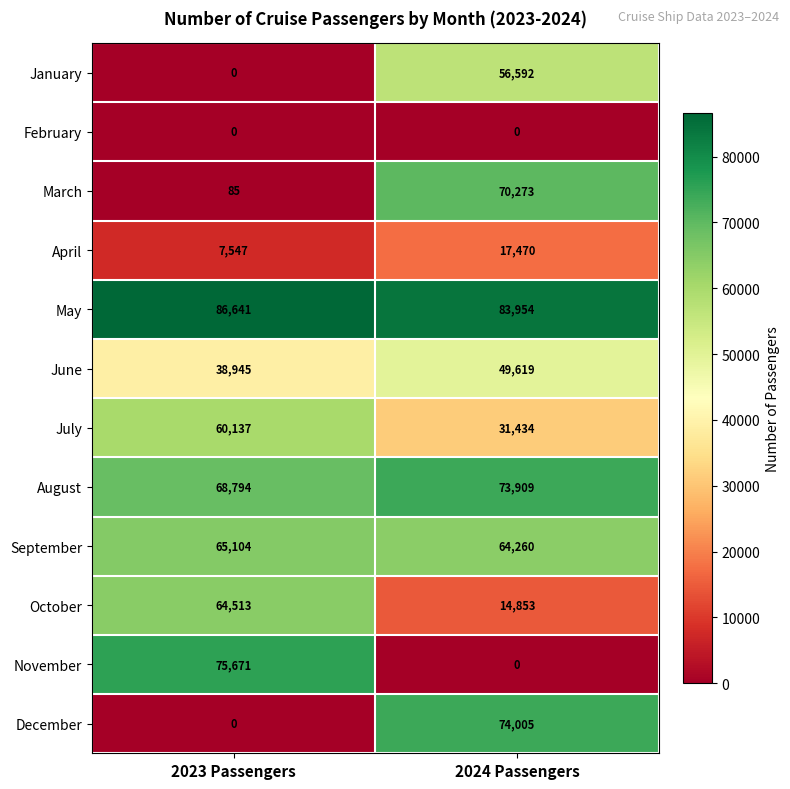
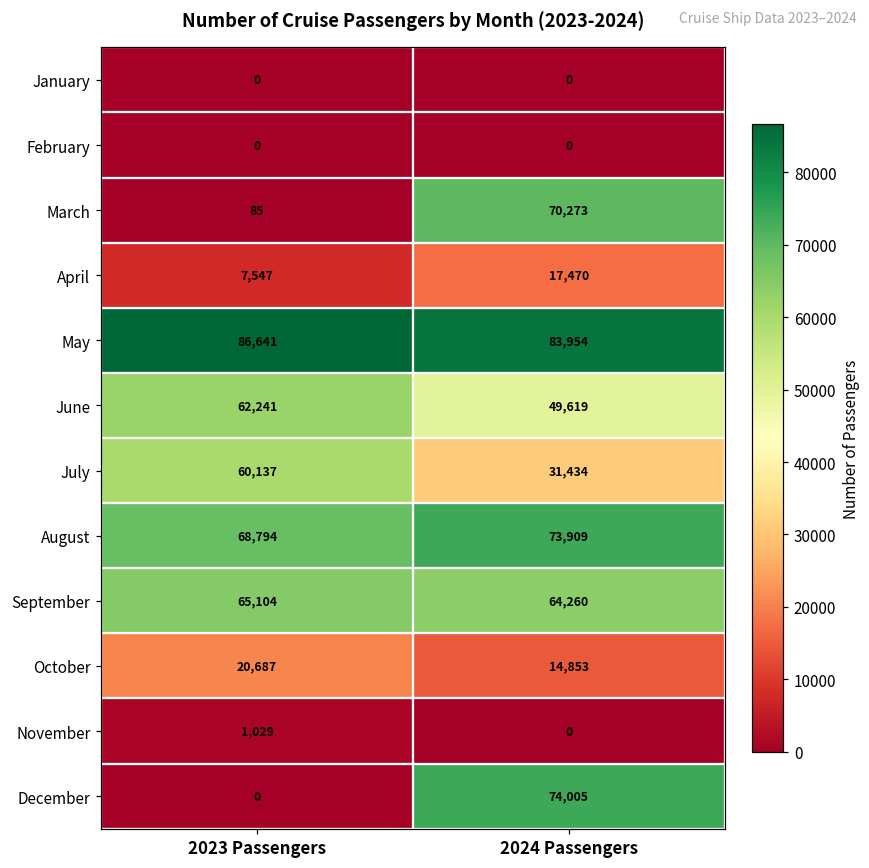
January, 2024 Passengers: 56,592 -> 0
June, 2023 Passengers: 38,945 -> 62,241
October, 2023 Passengers: 64,513 -> 20,687
November, 2023 Passengers: 75,671 -> 1,029
